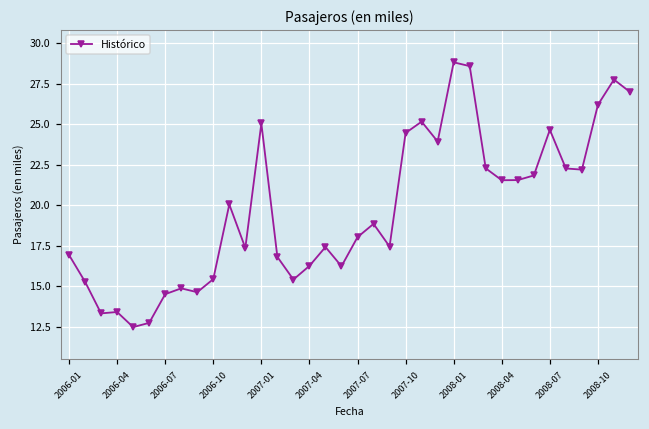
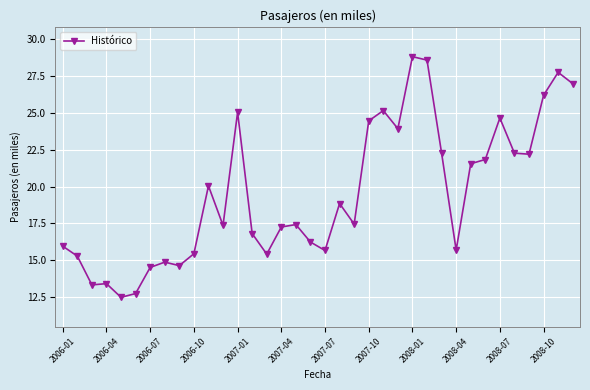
2006-01: 16.9 -> 16.0
2007-04: 16.3 -> 17.3
2007-07: 18.0 -> 15.7
2008-04: 21.6 -> 15.7
